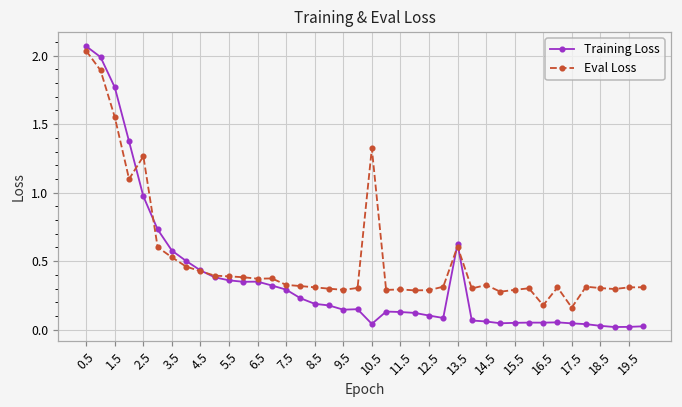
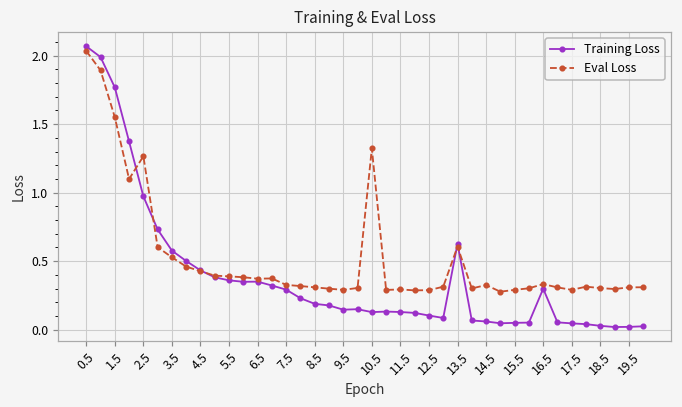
Training Loss, 10.5: 0.04 -> 0.13
Training Loss, 16.5: 0.05 -> 0.30
Eval Loss, 16.5: 0.18 -> 0.33
Eval Loss, 17.5: 0.16 -> 0.29
